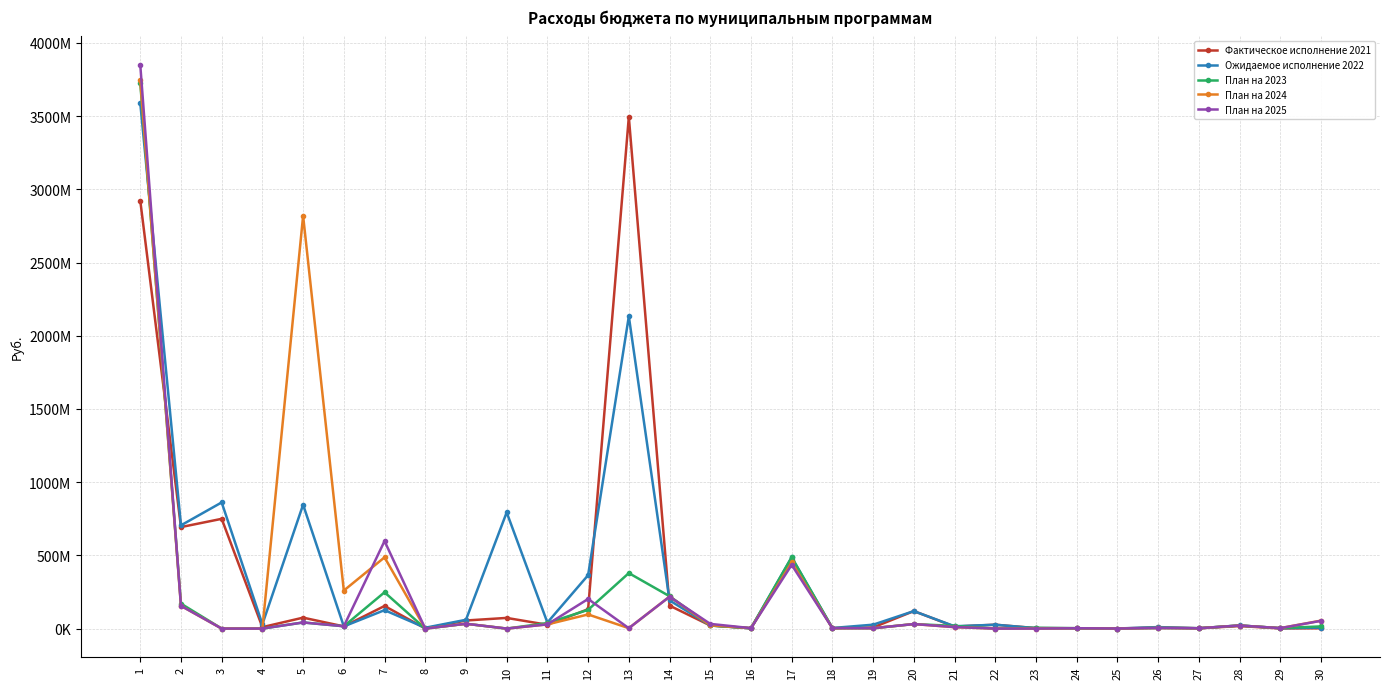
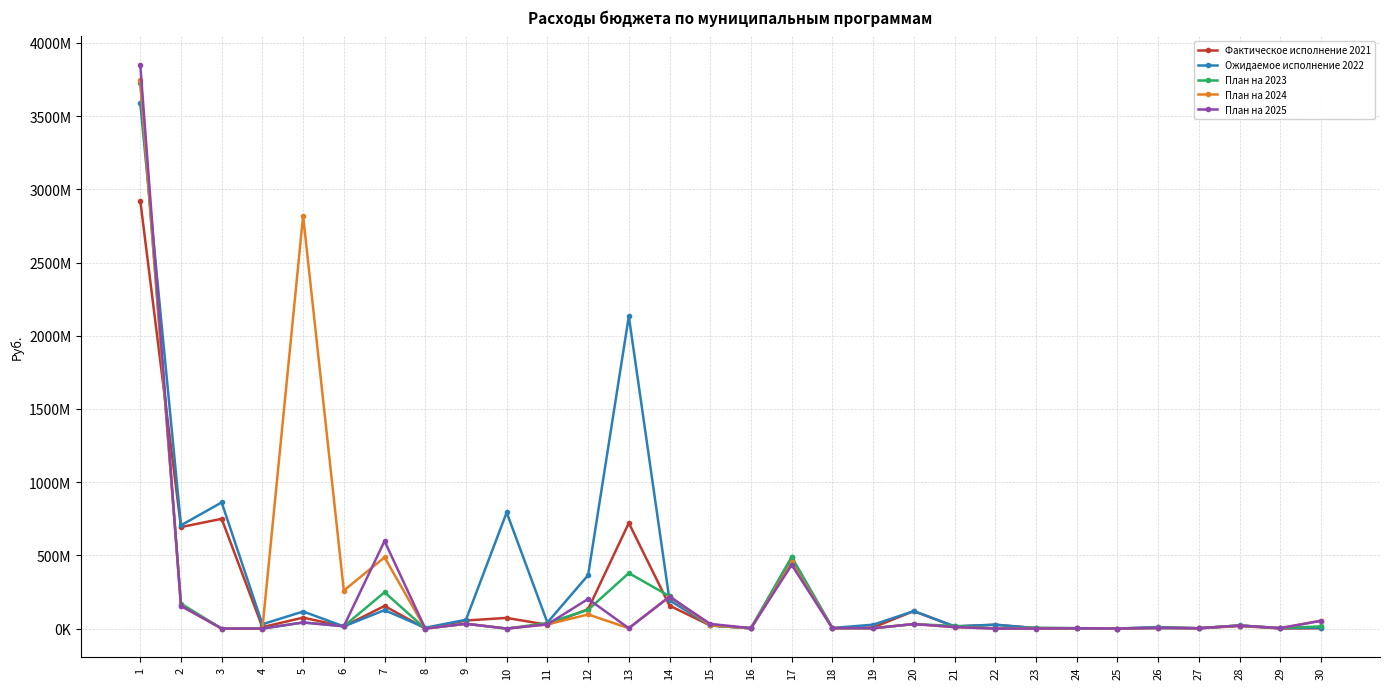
Ожидаемое исполнение 2022, 5: 850000000 -> 120000000
Фактическое исполнение 2021, 13: 3490000000 -> 720000000
